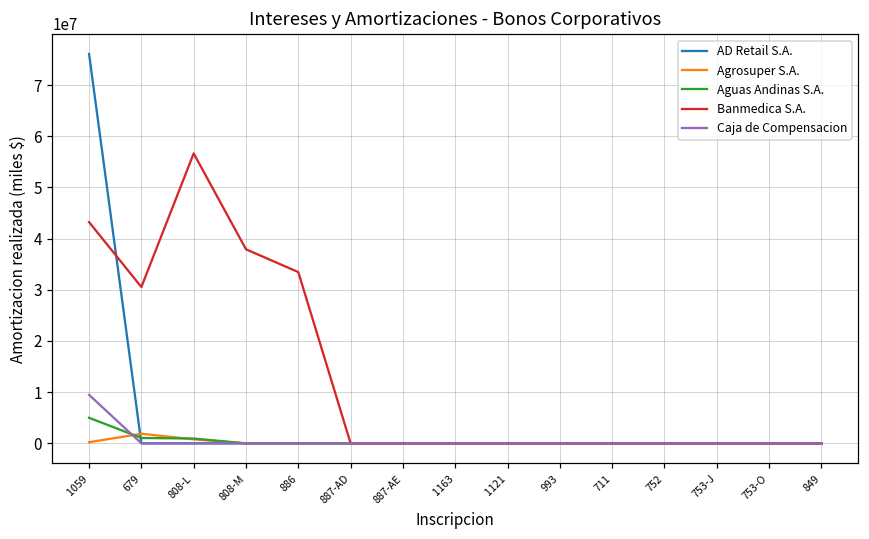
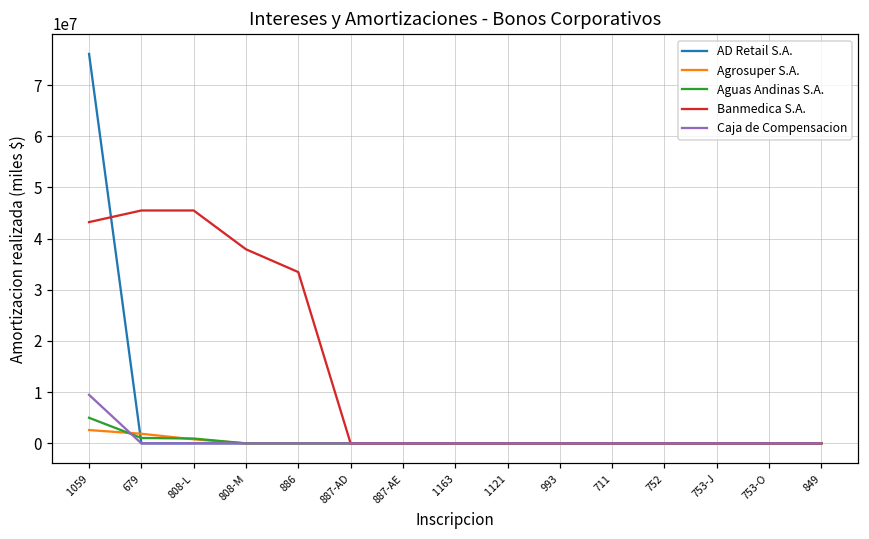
Agrosuper S.A., 1059: 0 -> 3000000
Banmedica S.A., 679: 31000000 -> 45000000
Banmedica S.A., 808-L: 57000000 -> 45000000
